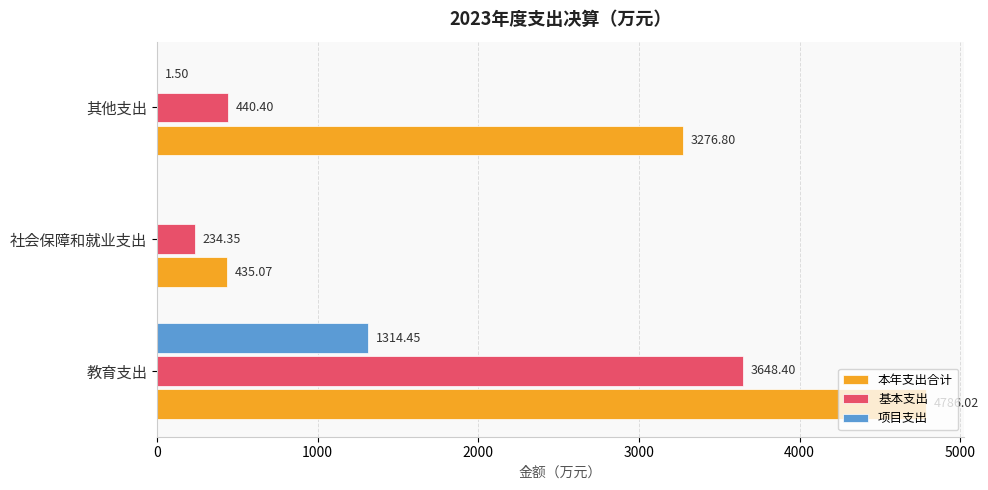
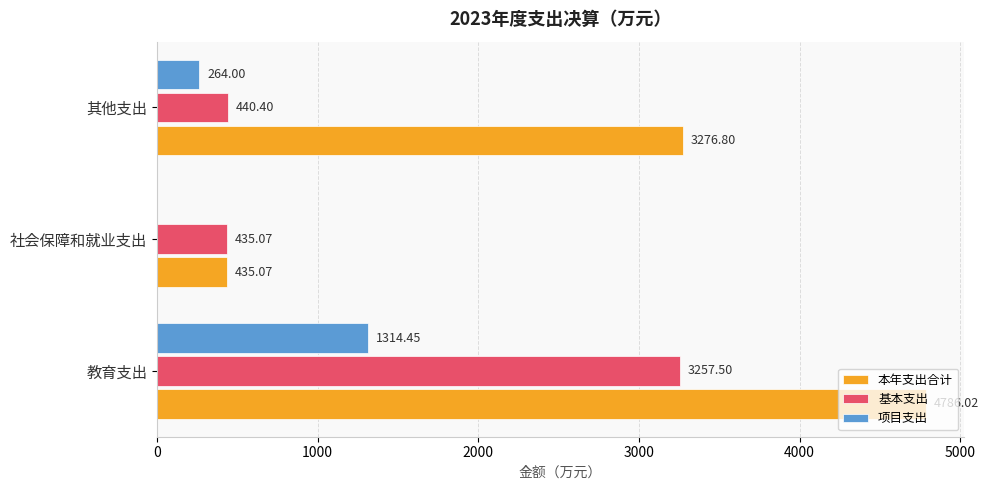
项目支出, 其他支出: 1.50 -> 264.00
基本支出, 社会保障和就业支出: 234.35 -> 435.07
基本支出, 教育支出: 3648.40 -> 3257.50
